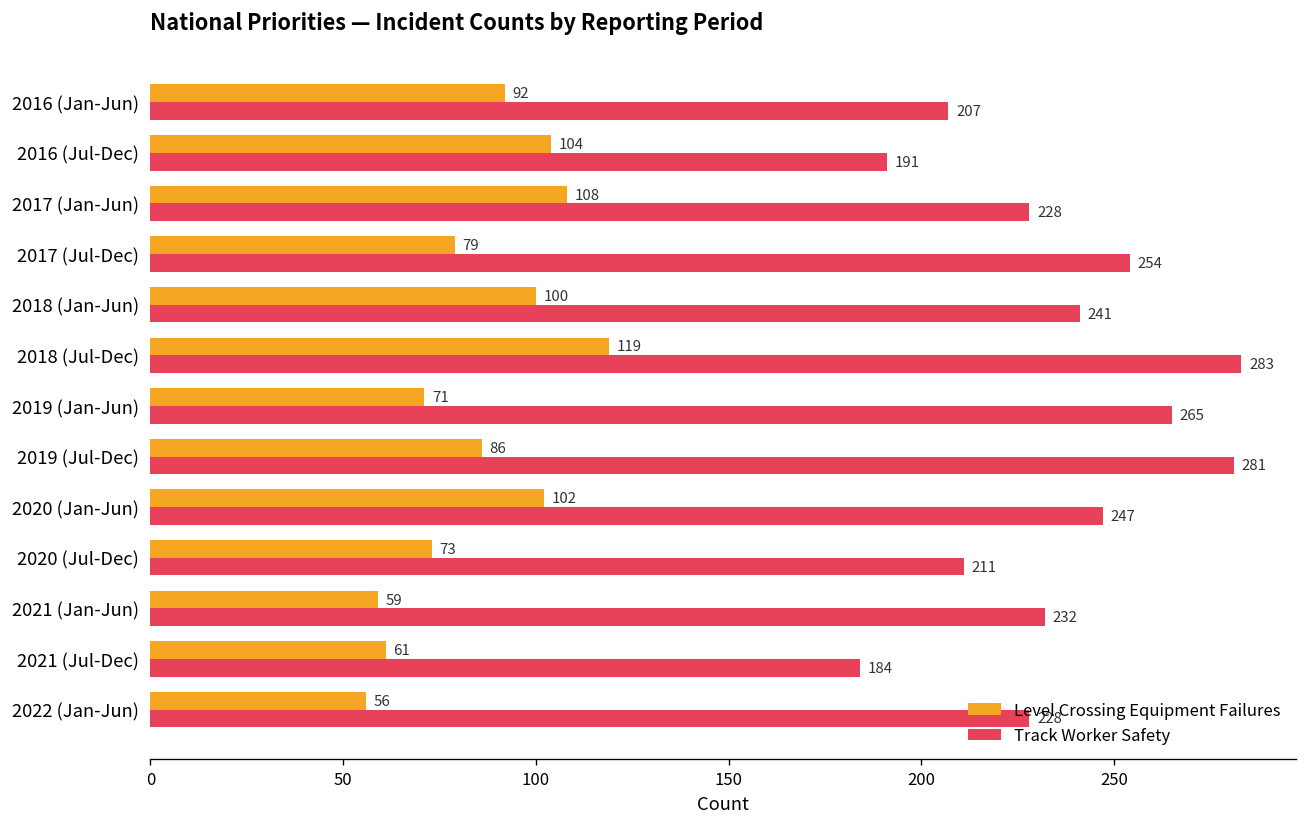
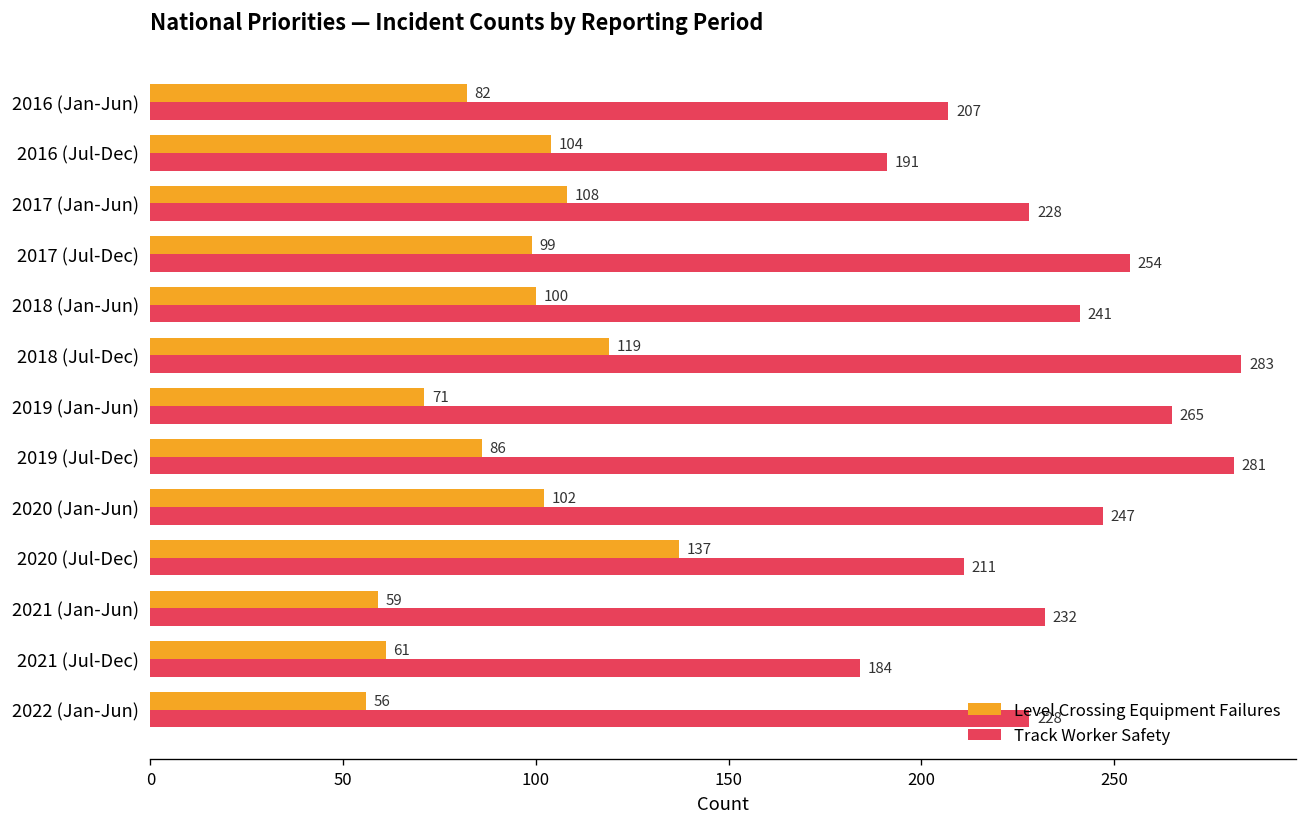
Level Crossing Equipment Failures, 2016 (Jan-Jun): 92 -> 82
Level Crossing Equipment Failures, 2017 (Jul-Dec): 79 -> 99
Level Crossing Equipment Failures, 2020 (Jul-Dec): 73 -> 137
